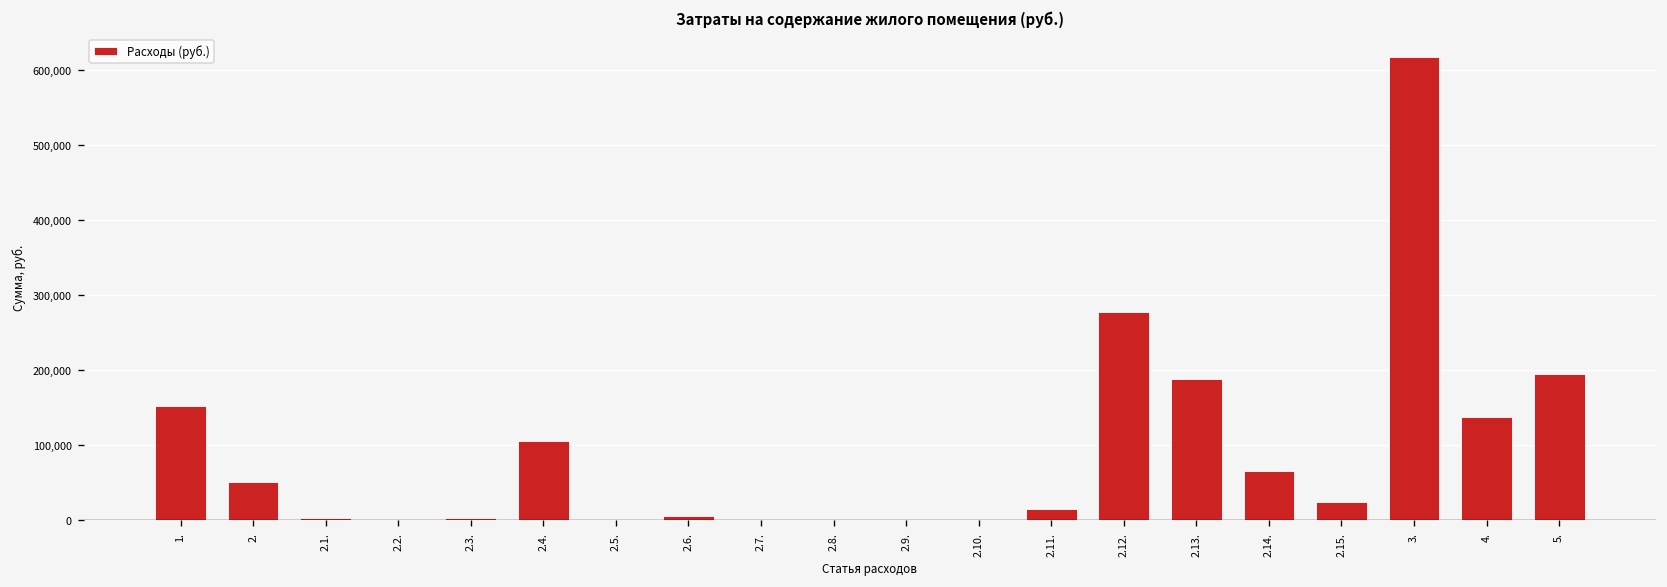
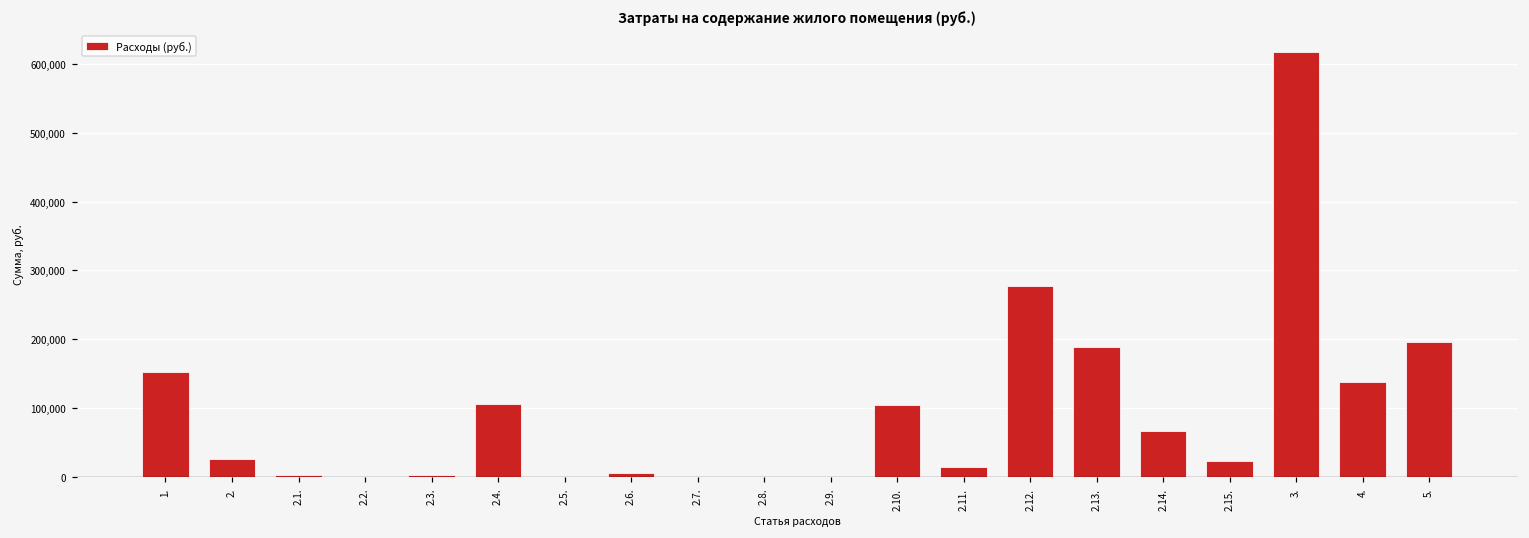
2.: 50,000 -> 30,000
2.10.: 0 -> 100,000
